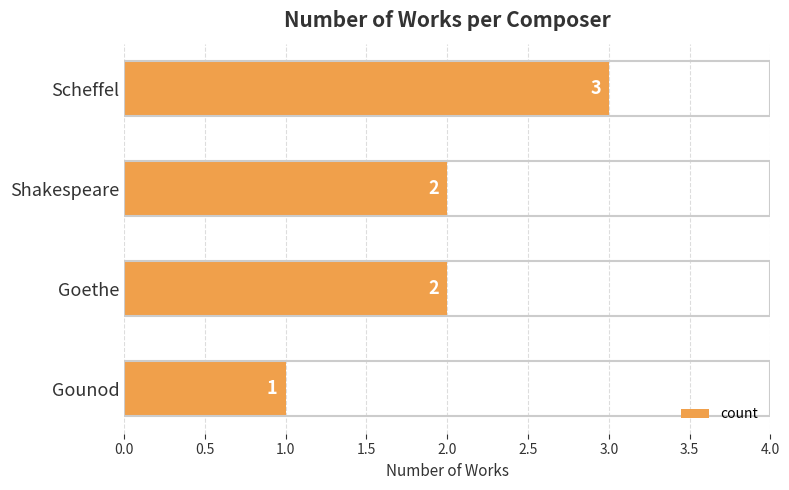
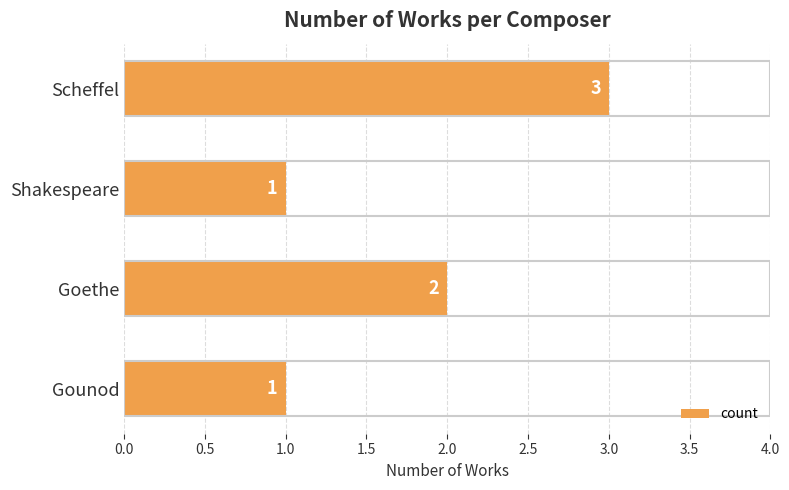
Shakespeare: 2 -> 1
